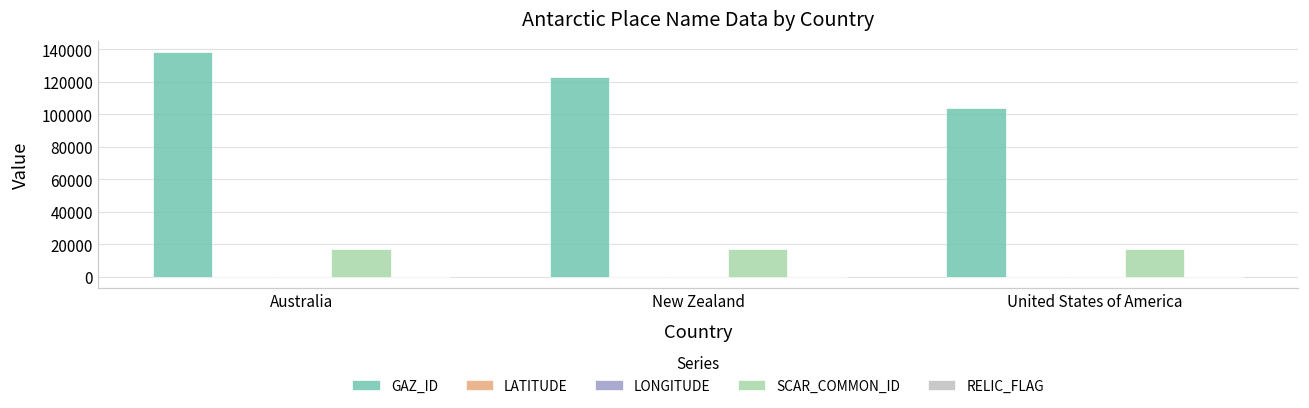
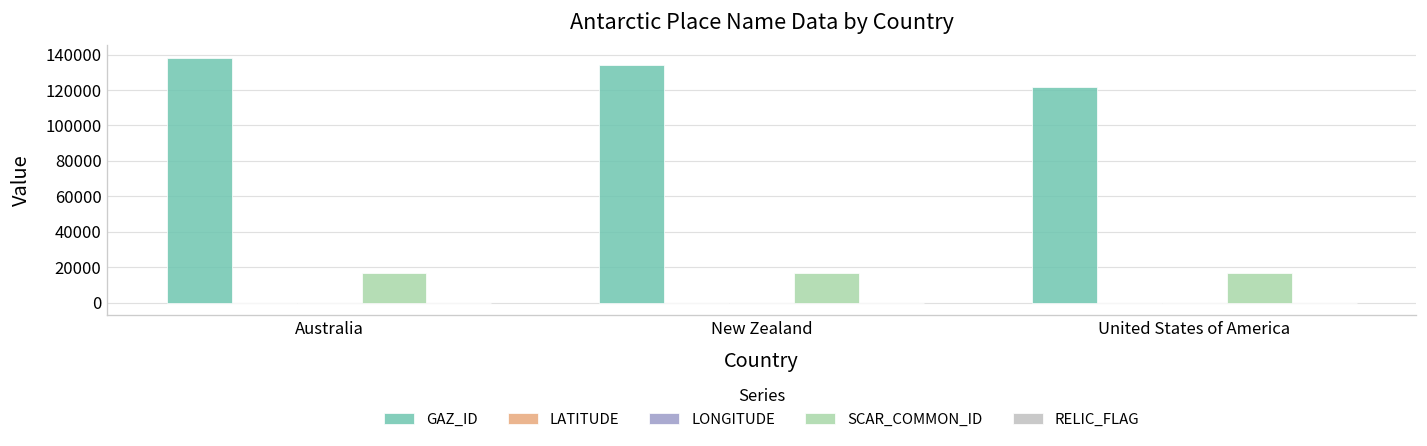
GAZ_ID, New Zealand: 123000 -> 134000
GAZ_ID, United States of America: 104000 -> 122000
